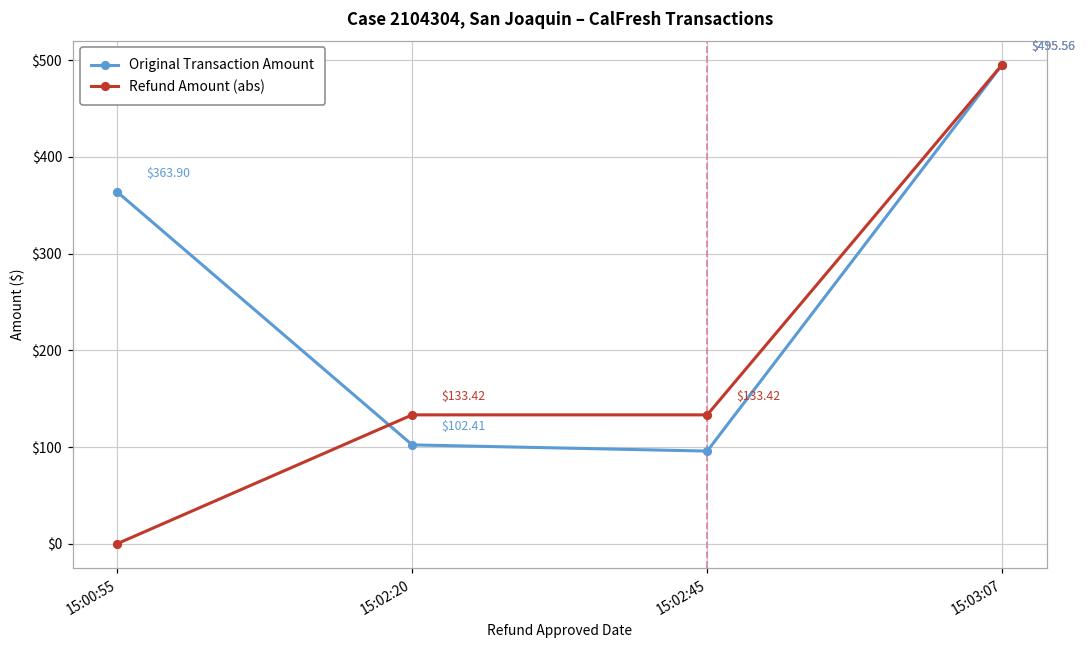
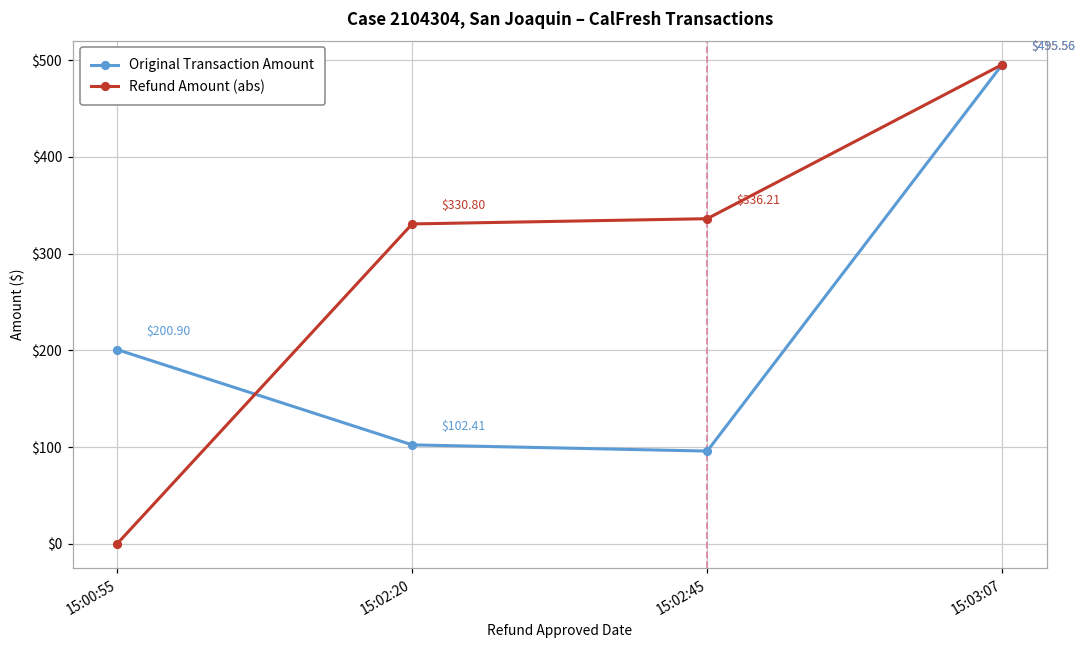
Original Transaction Amount, 15:00:55: $363.90 -> $200.90
Refund Amount (abs), 15:02:20: $133.42 -> $330.80
Refund Amount (abs), 15:02:45: $133.42 -> $336.21
